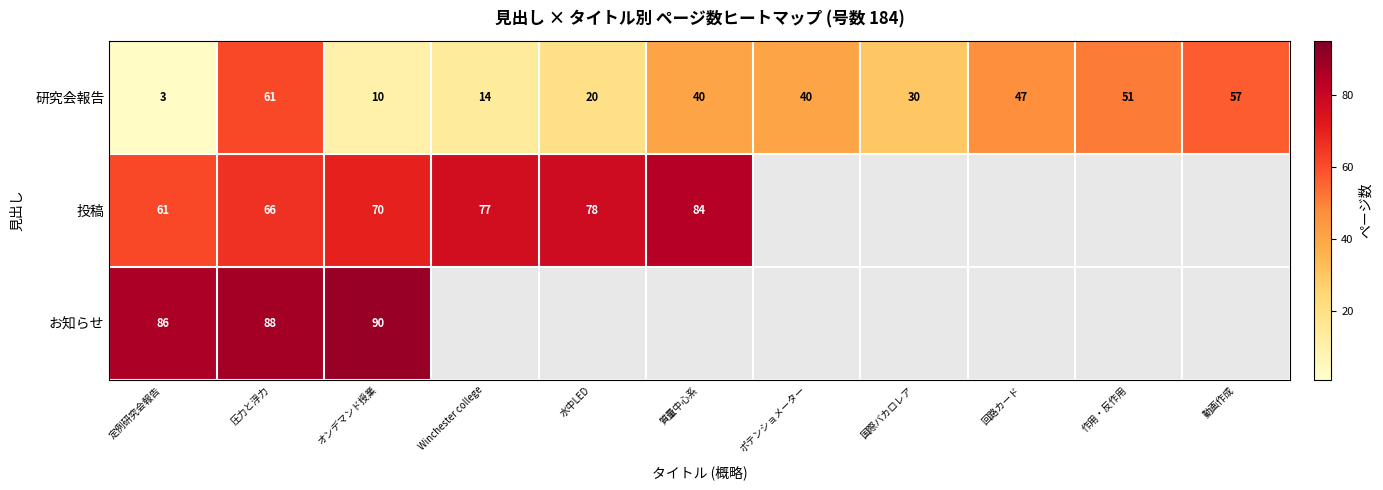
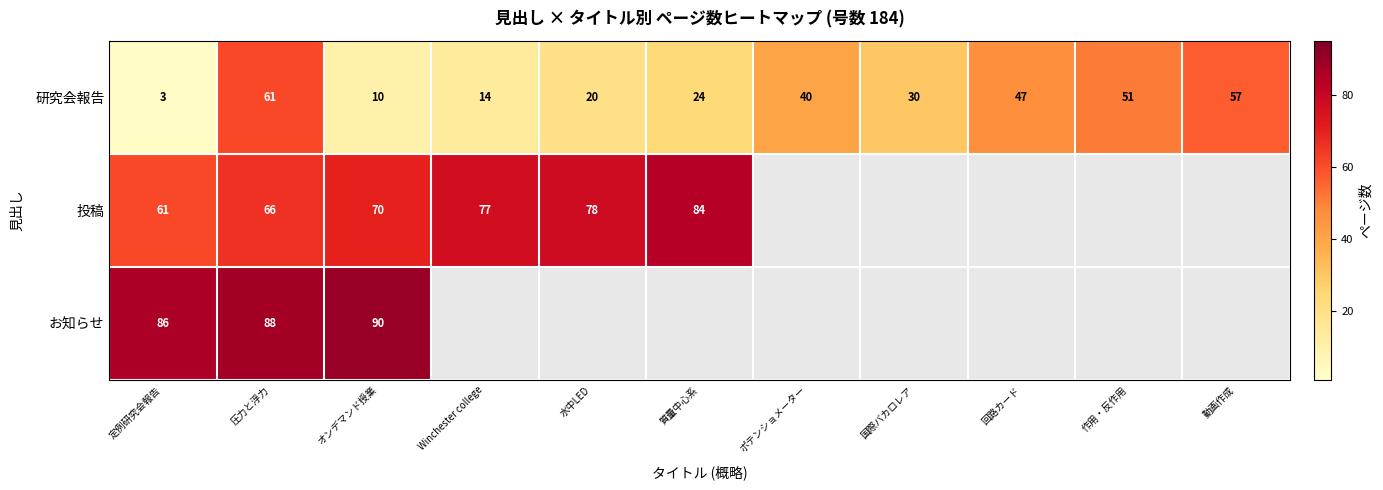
研究会報告, 質量中心系: 40 -> 24
